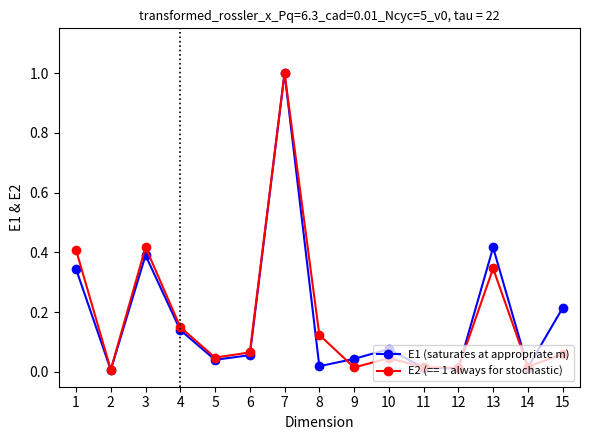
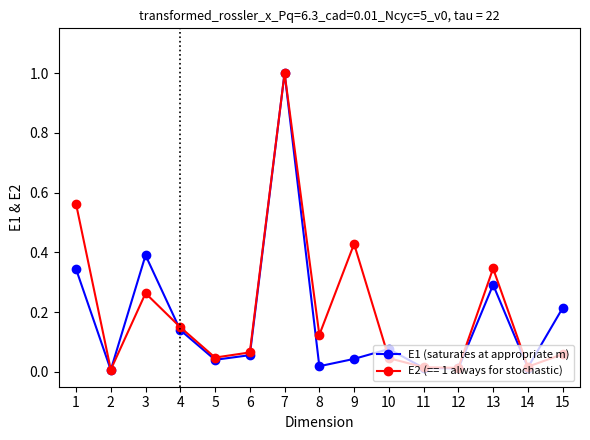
E2 (== 1 always for stochastic), 1: 0.41 -> 0.56
E2 (== 1 always for stochastic), 3: 0.42 -> 0.26
E2 (== 1 always for stochastic), 9: 0.01 -> 0.43
E1 (saturates at appropriate m), 13: 0.42 -> 0.29
